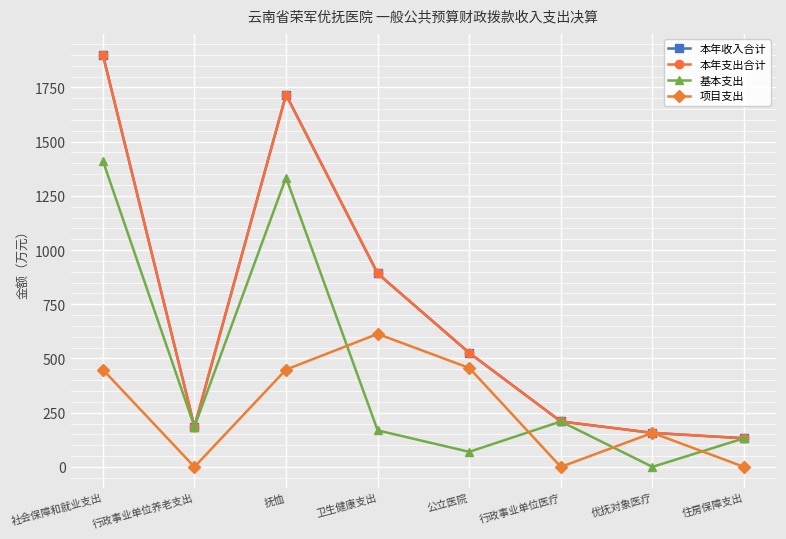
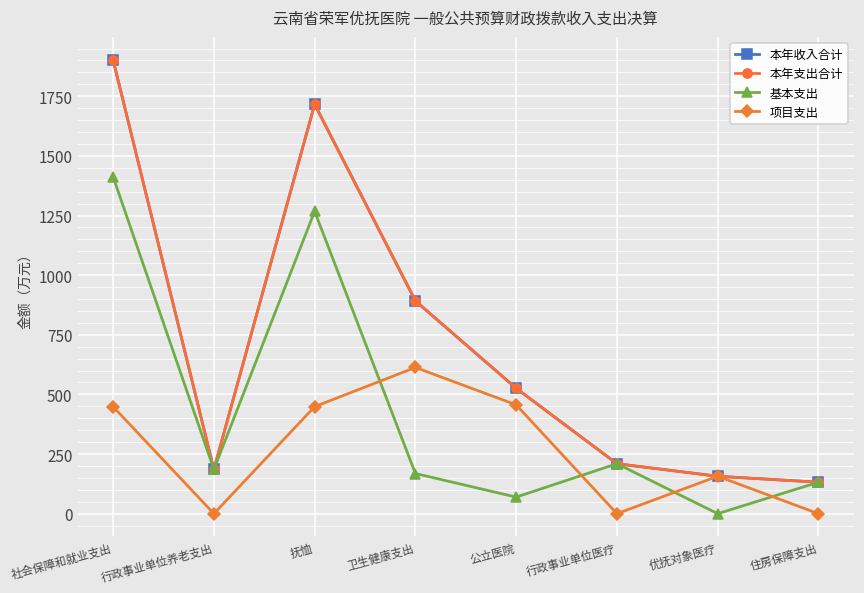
基本支出, 抚恤: 1330 -> 1270
